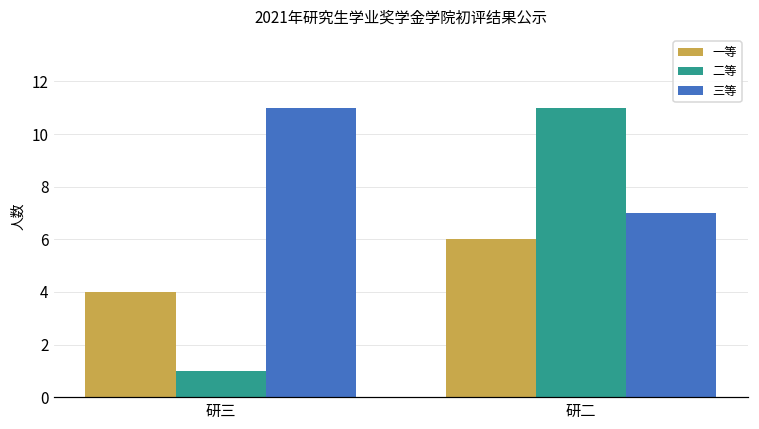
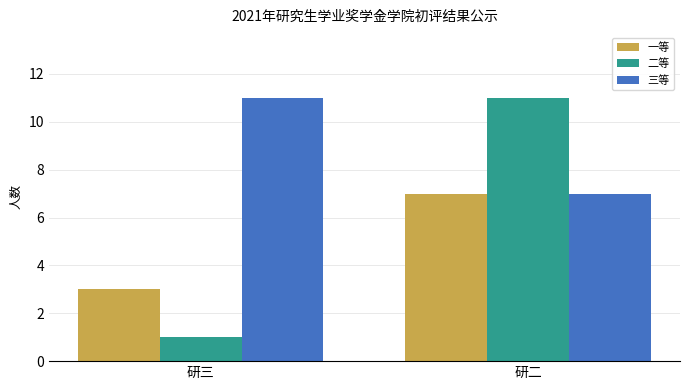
一等, 研三: 4 -> 3
一等, 研二: 6 -> 7
